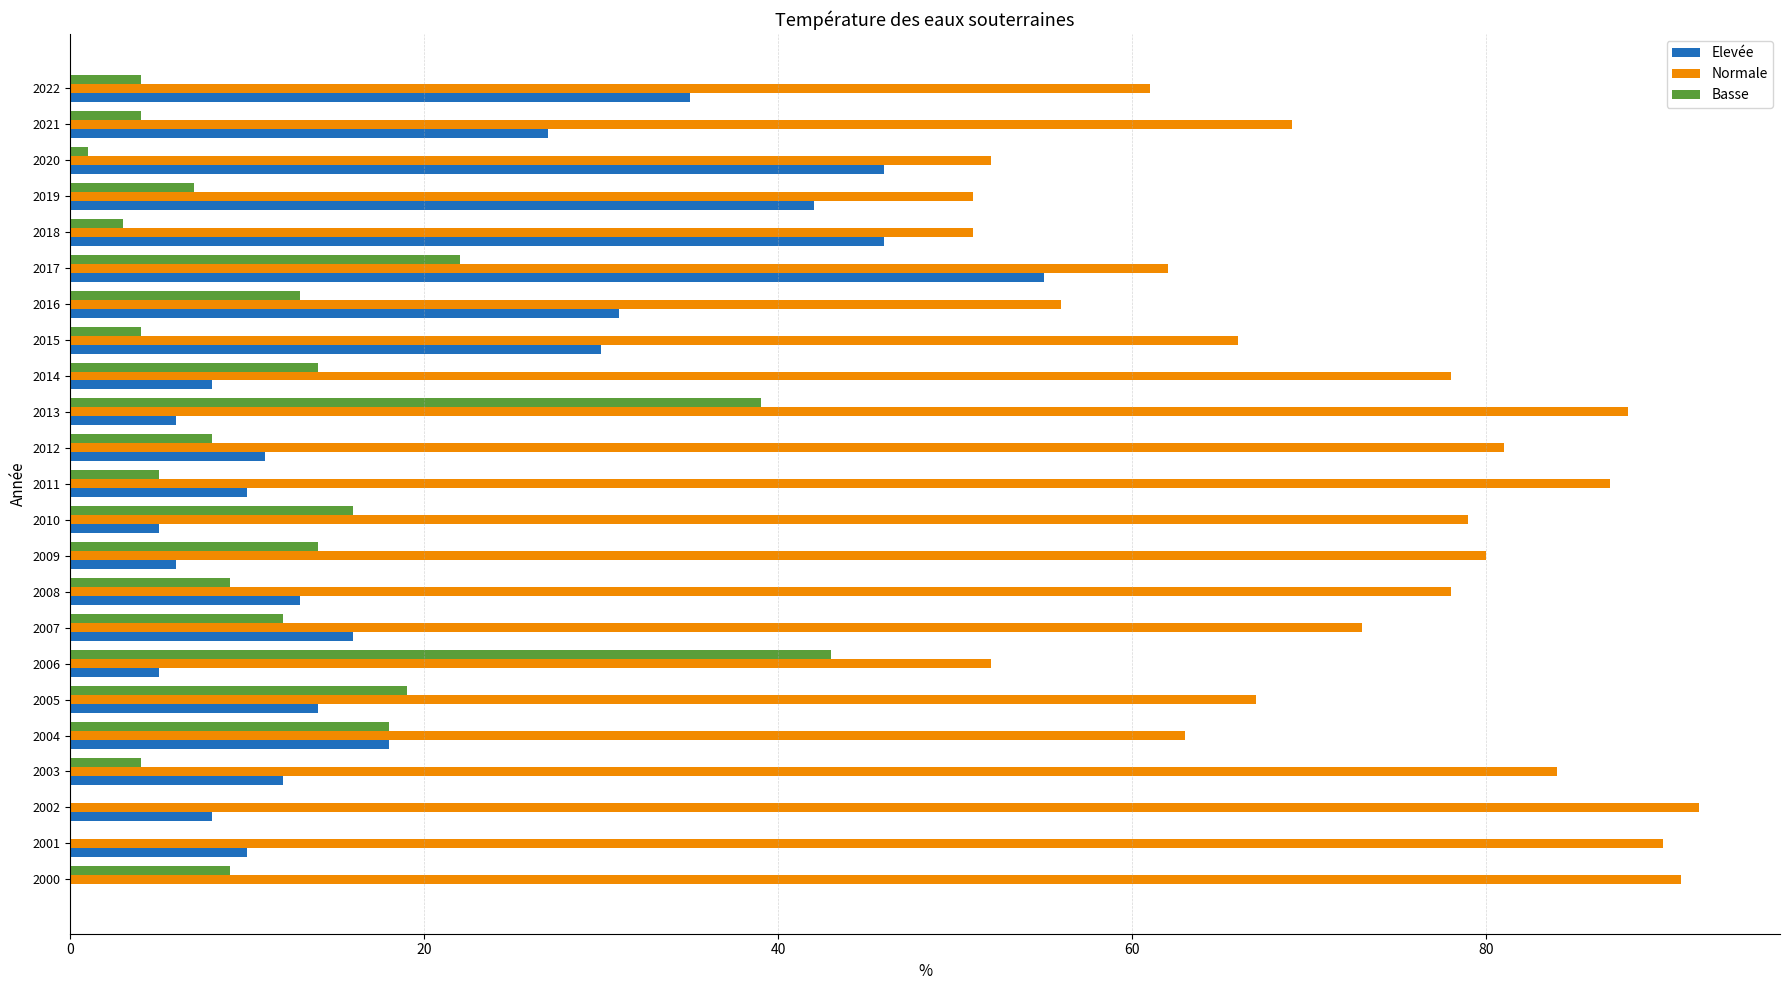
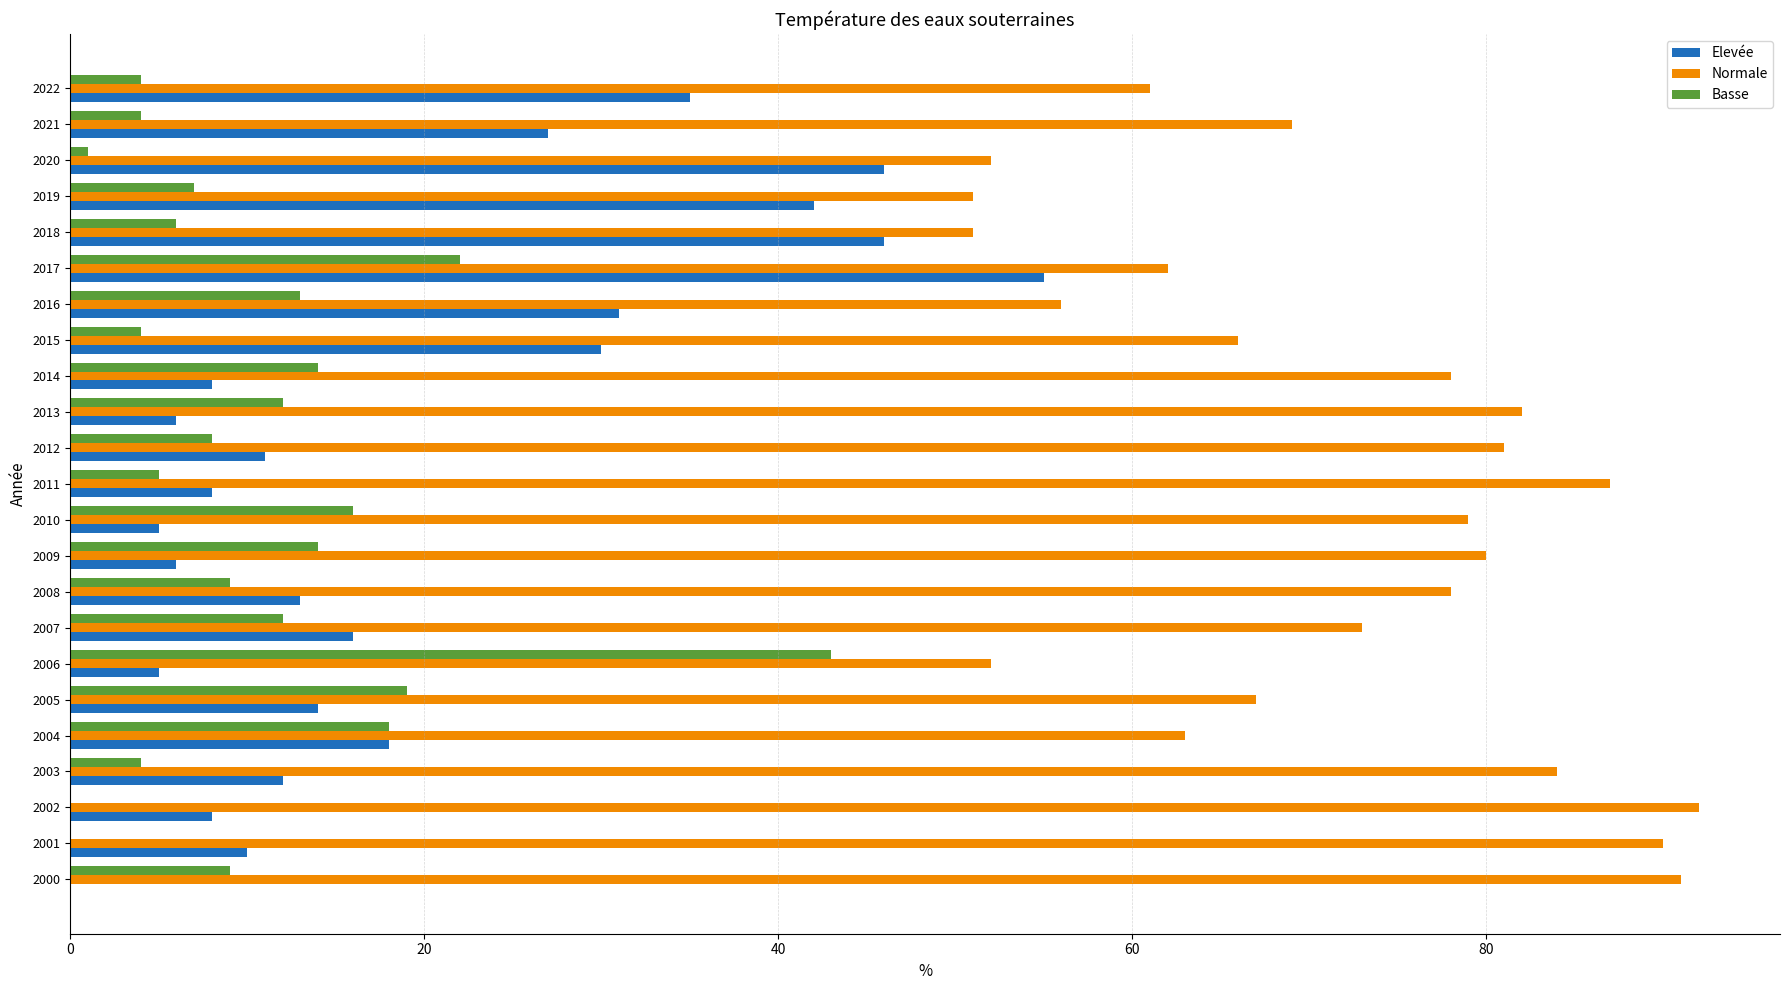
Basse, 2018: 3 -> 6
Basse, 2013: 39 -> 12
Normale, 2013: 88 -> 82
Elevée, 2011: 10 -> 8
